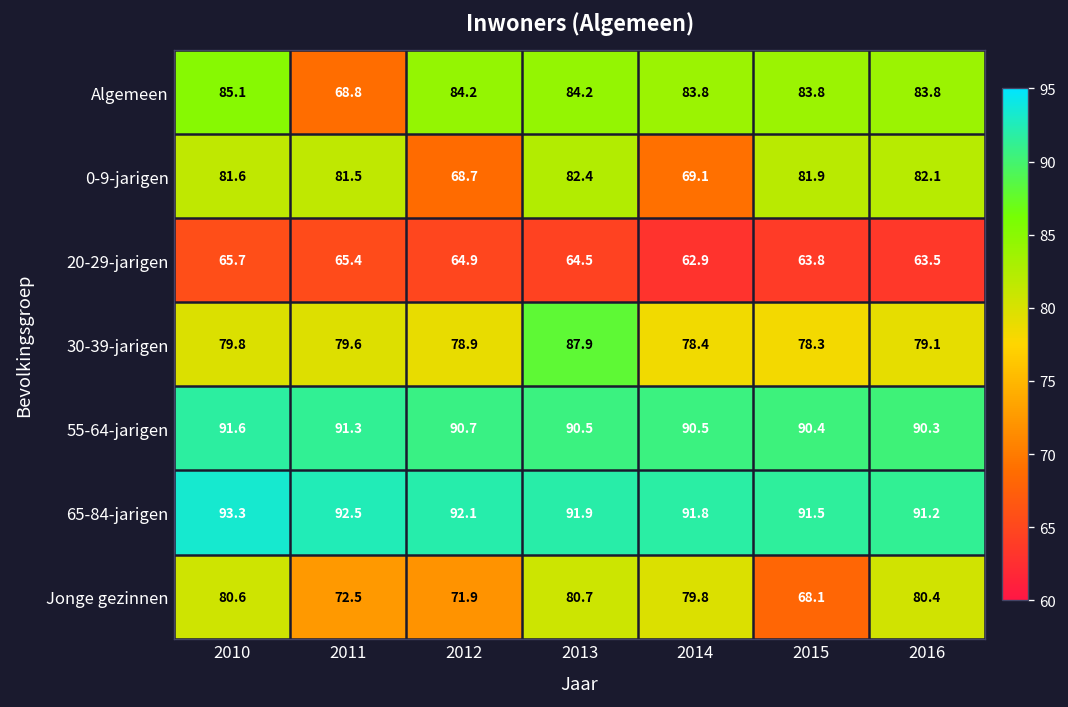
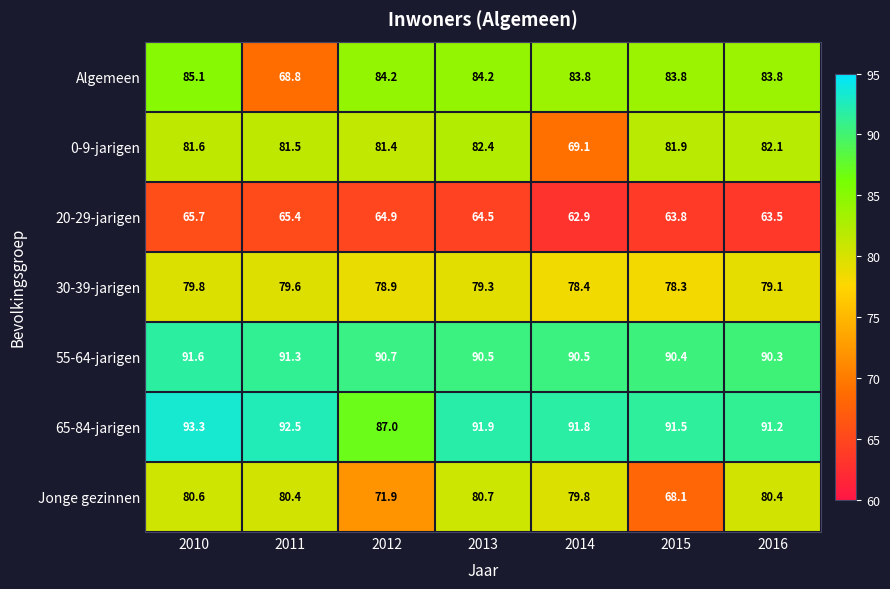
0-9-jarigen, 2012: 68.7 -> 81.4
30-39-jarigen, 2013: 87.9 -> 79.3
65-84-jarigen, 2012: 92.1 -> 87.0
Jonge gezinnen, 2011: 72.5 -> 80.4
